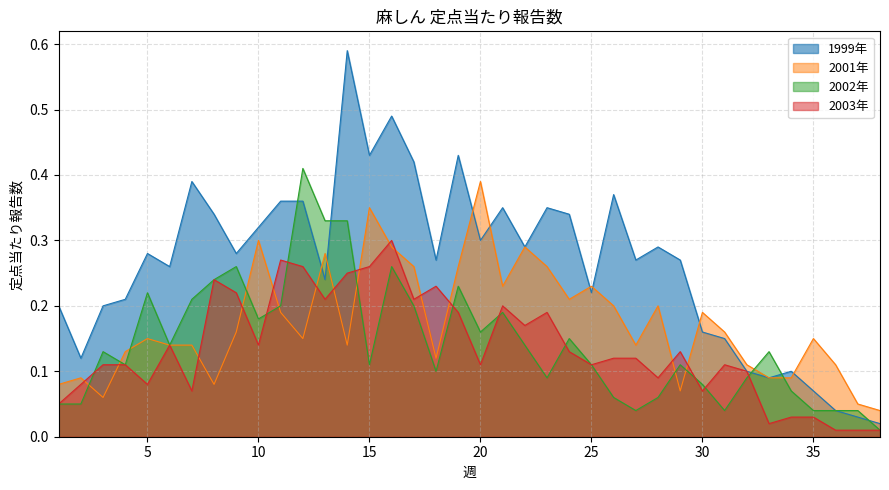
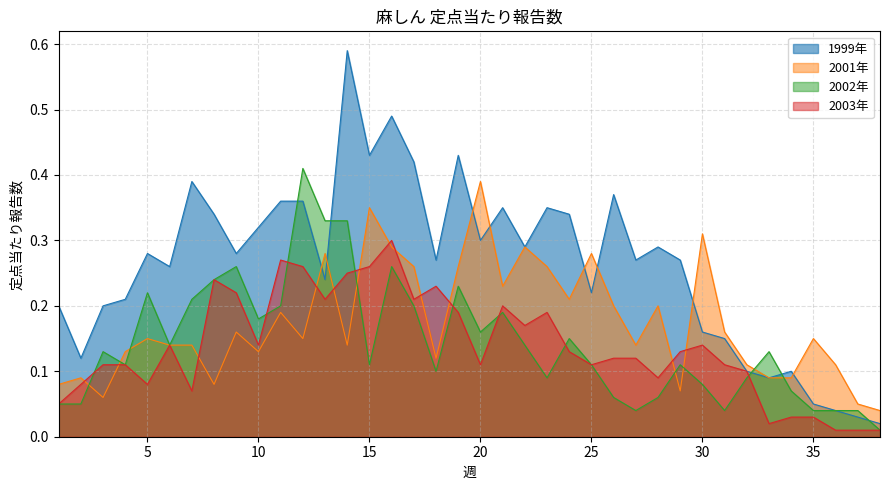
2001年, 10: 0.30 -> 0.13
2001年, 25: 0.23 -> 0.28
2001年, 30: 0.19 -> 0.31
2003年, 30: 0.07 -> 0.14
1999年, 35: 0.07 -> 0.05
